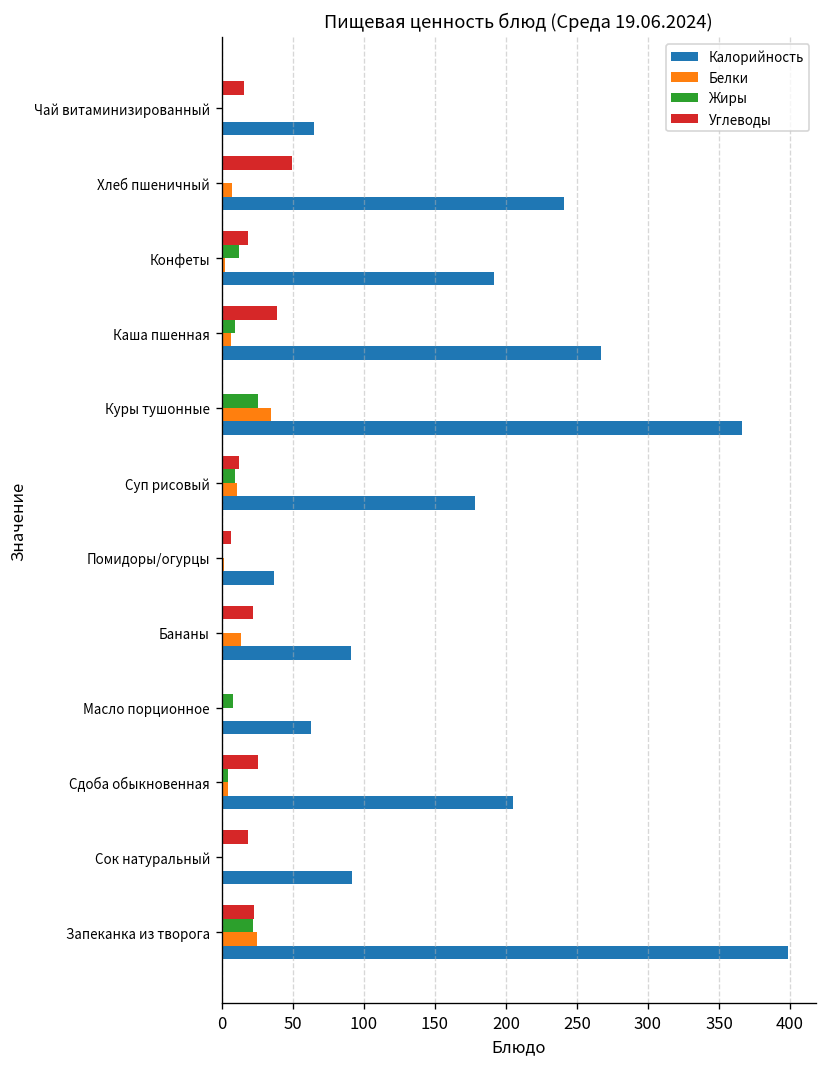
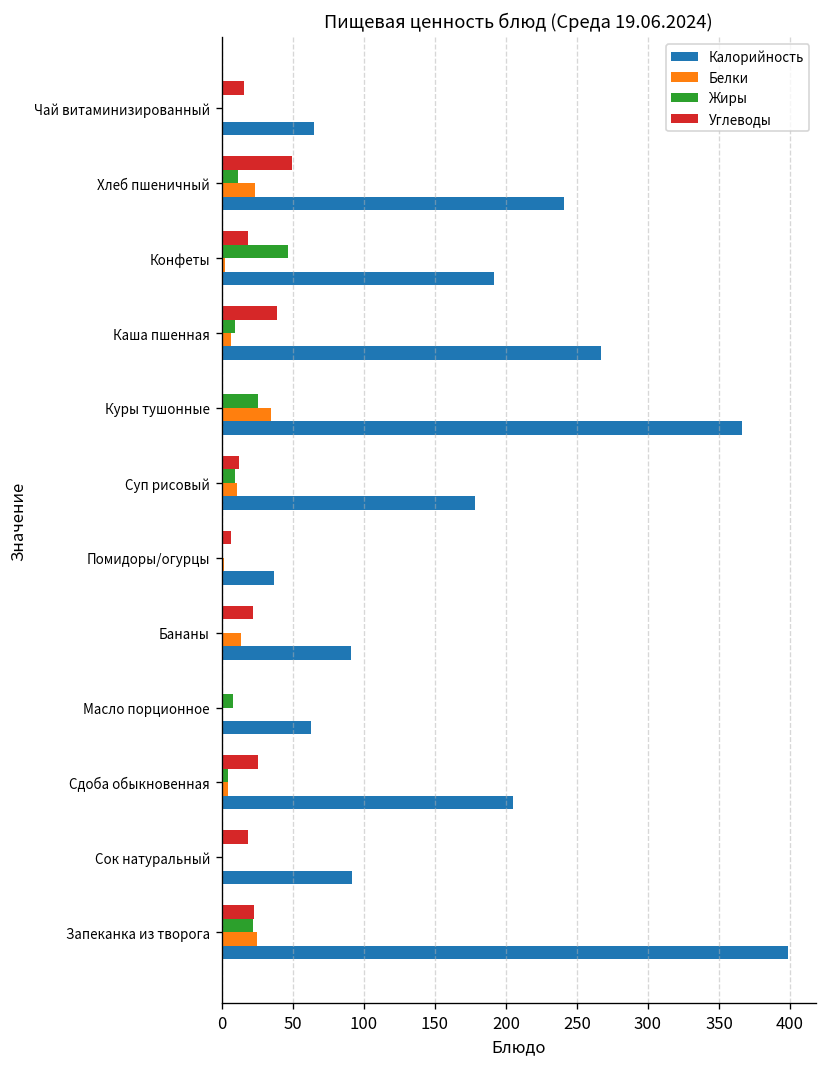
Жиры, Хлеб пшеничный: 1 -> 12
Белки, Хлеб пшеничный: 8 -> 23
Жиры, Конфеты: 12 -> 46
